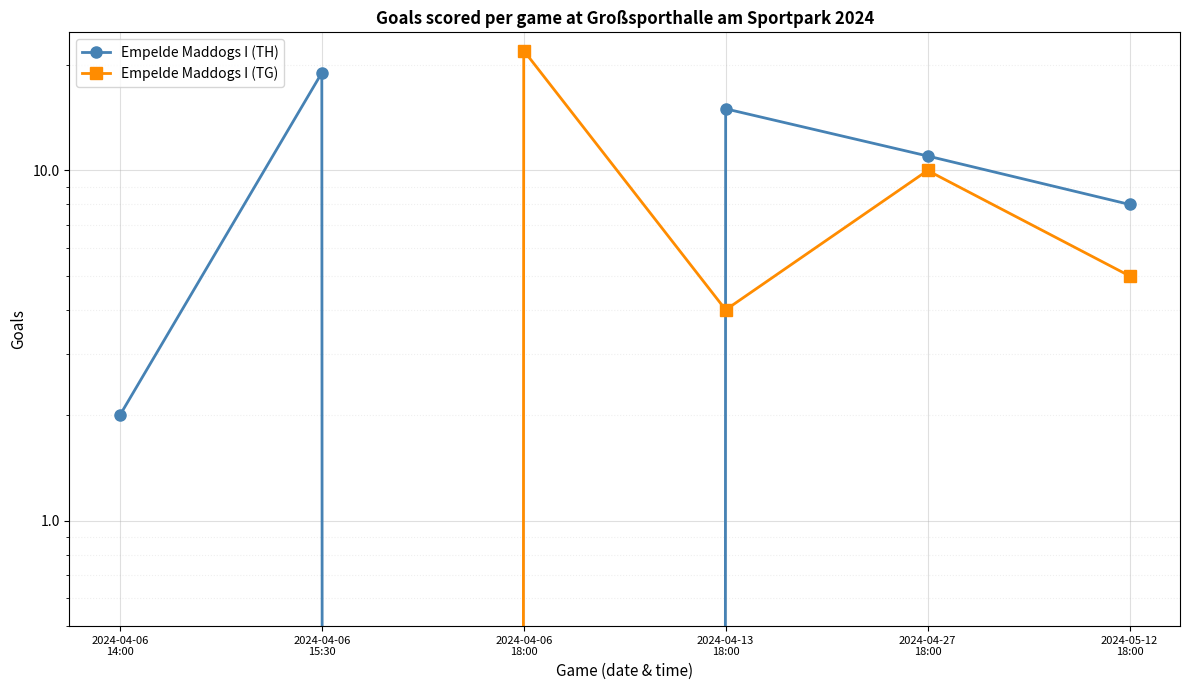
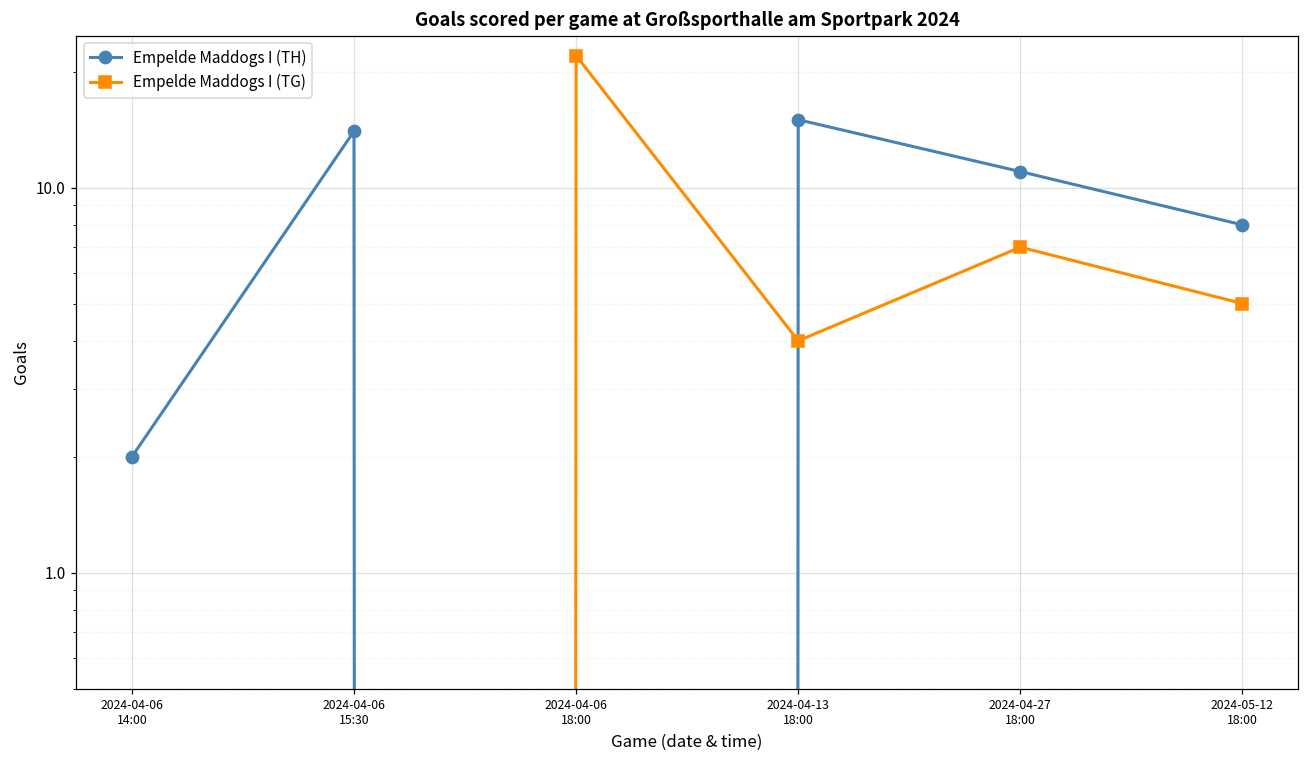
Empelde Maddogs I (TH), 2024-04-06 15:30: 19 -> 14
Empelde Maddogs I (TG), 2024-04-27 18:00: 10 -> 7
